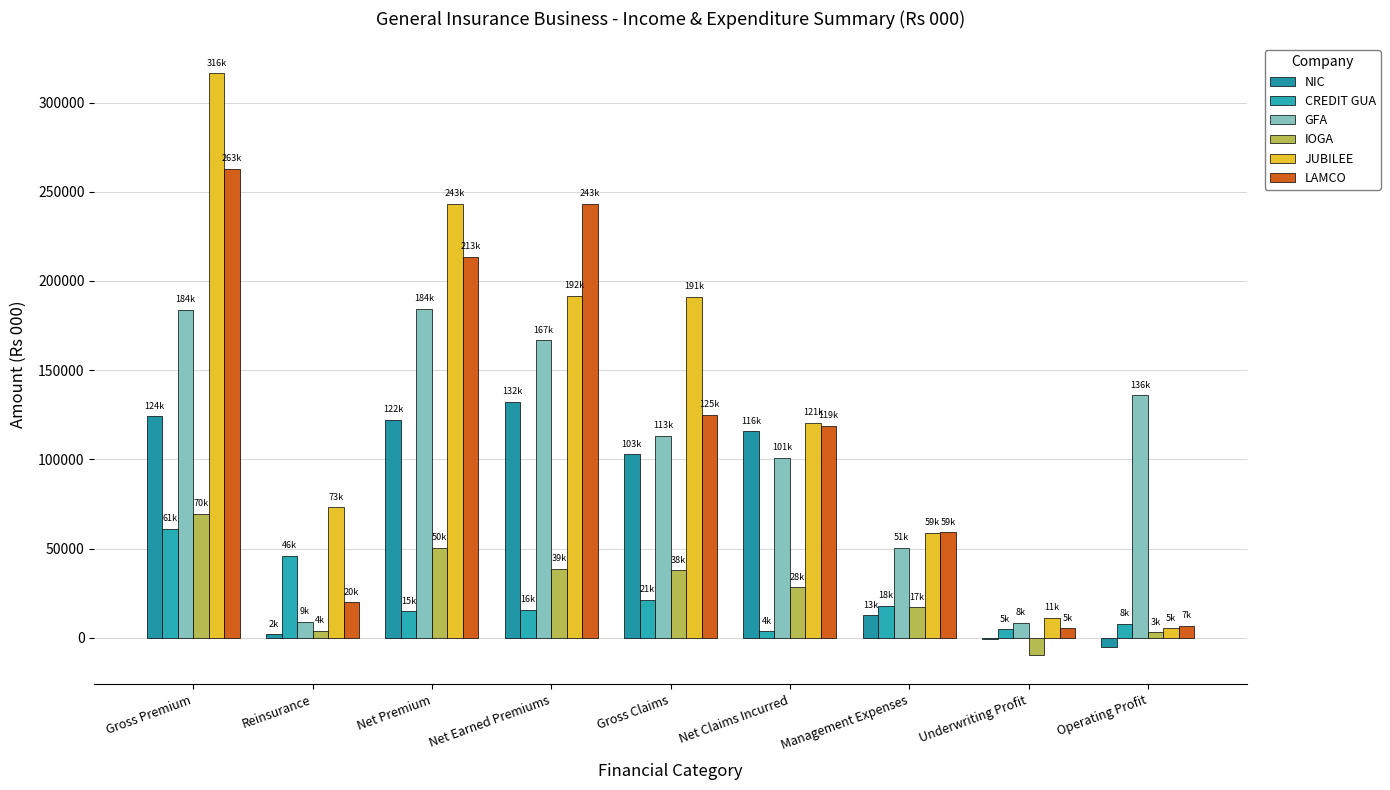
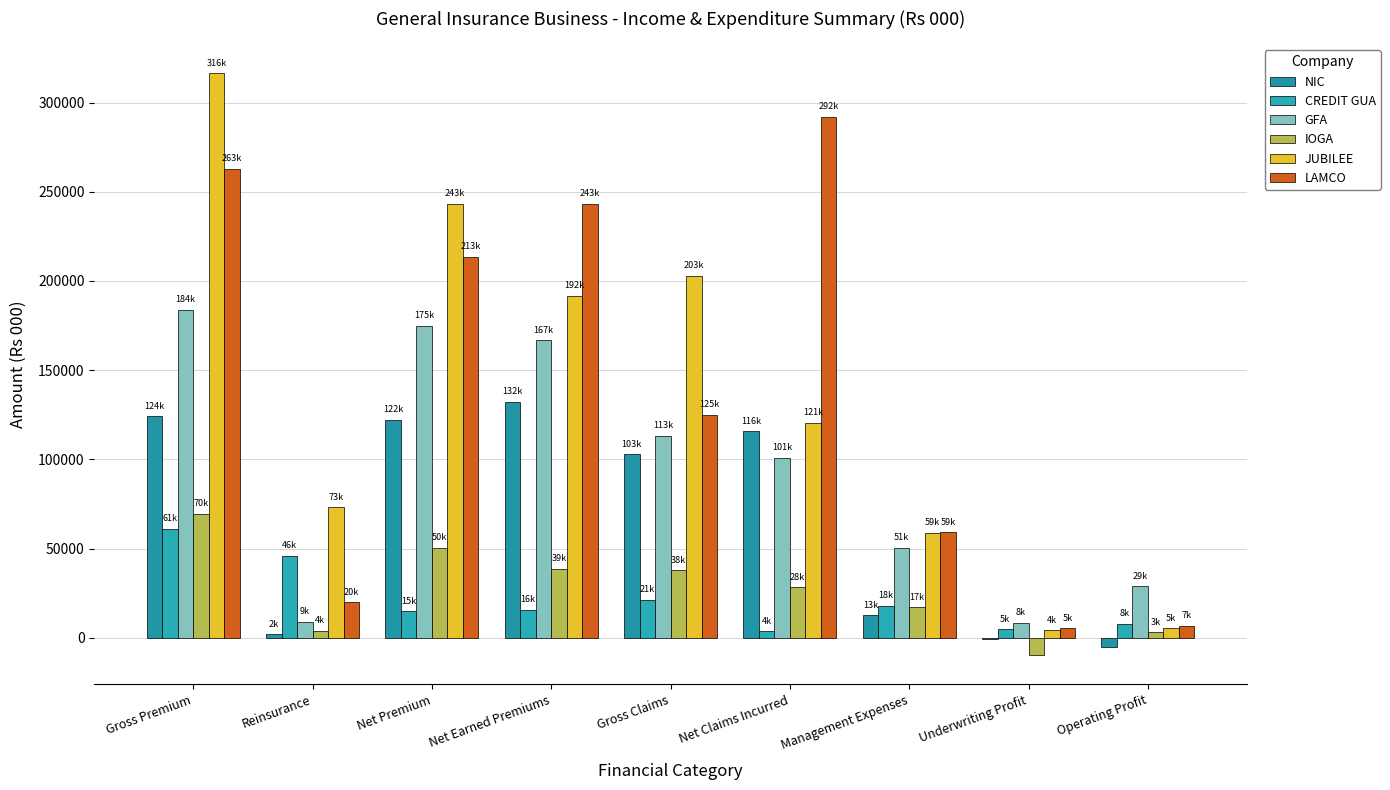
GFA, Net Premium: 184k -> 175k
JUBILEE, Gross Claims: 191k -> 203k
LAMCO, Net Claims Incurred: 119k -> 292k
JUBILEE, Underwriting Profit: 11k -> 4k
GFA, Operating Profit: 136k -> 29k
